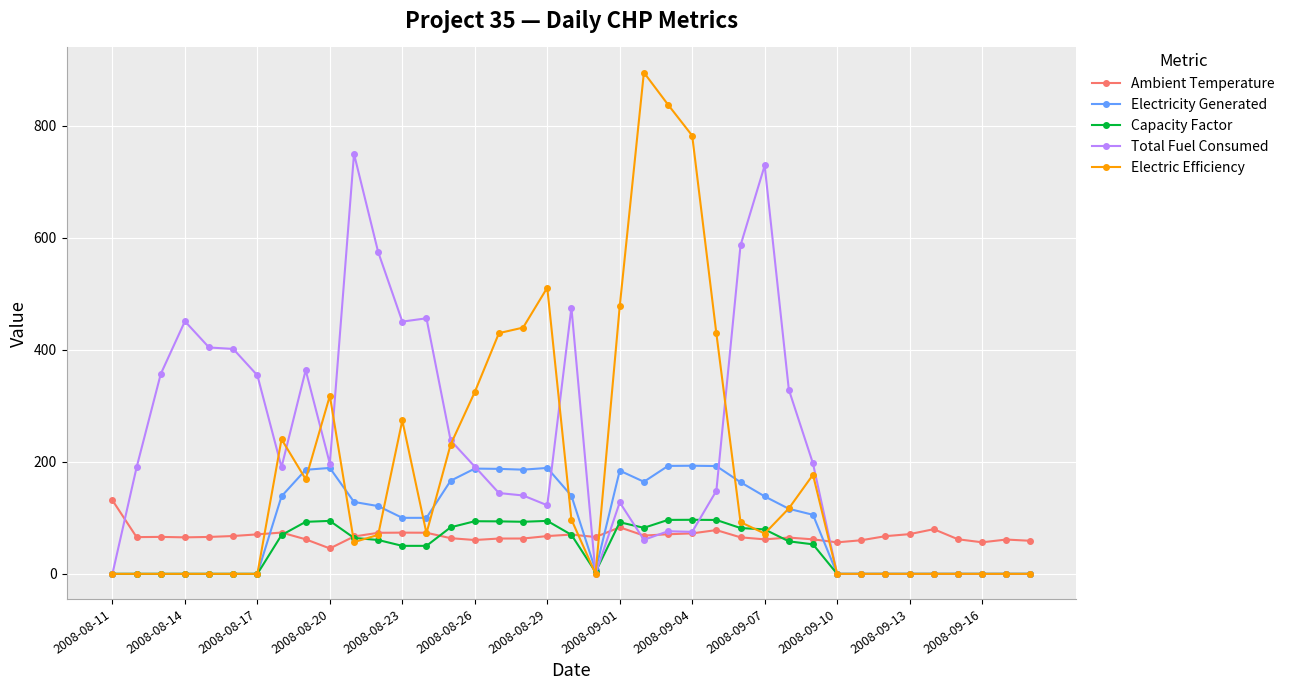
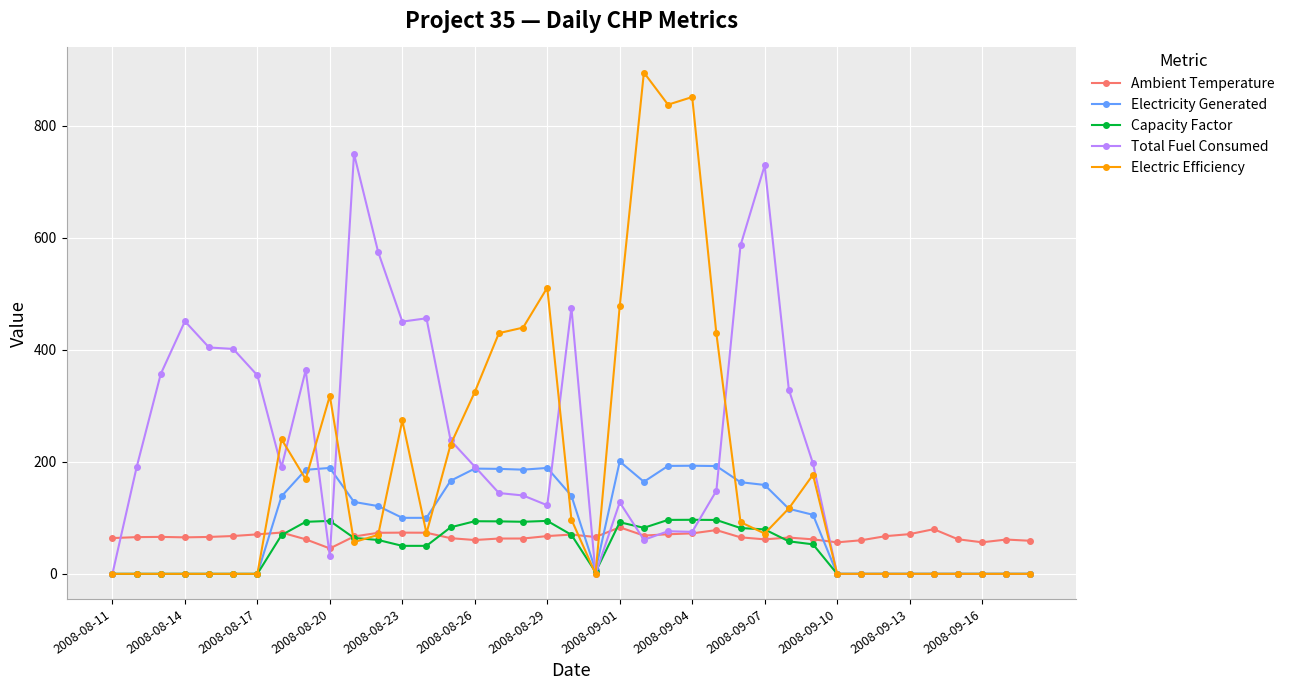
Ambient Temperature, 2008-08-11: 130 -> 60
Total Fuel Consumed, 2008-08-20: 200 -> 30
Electricity Generated, 2008-09-01: 180 -> 200
Electric Efficiency, 2008-09-04: 780 -> 850
Electricity Generated, 2008-09-07: 140 -> 160
